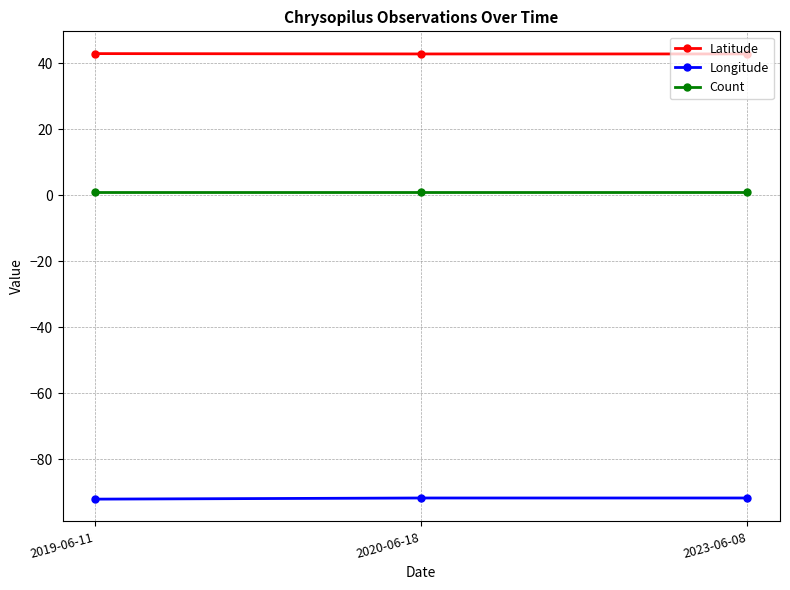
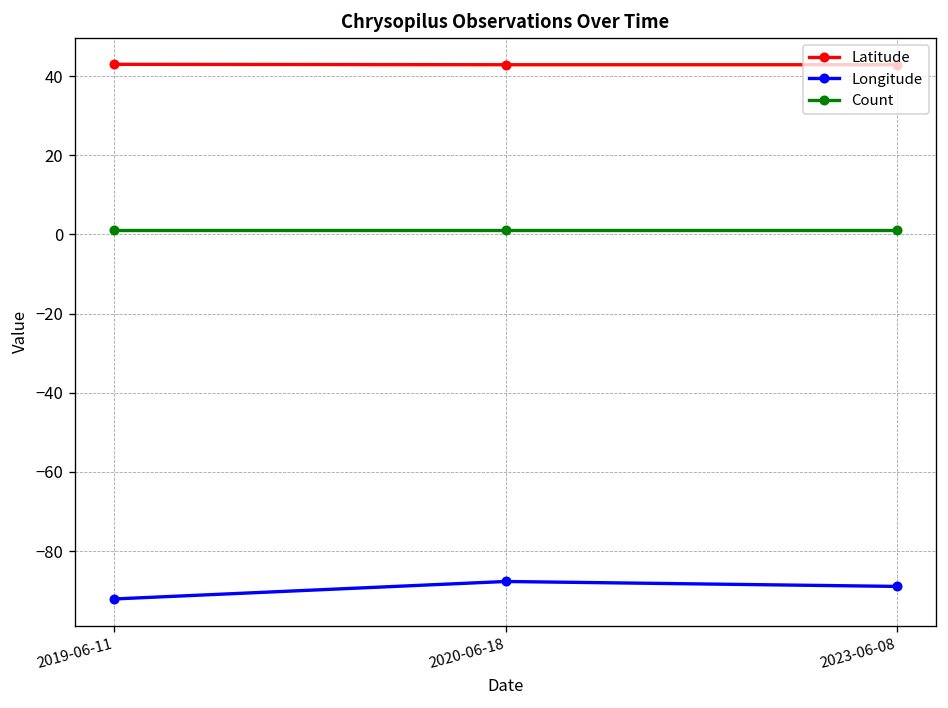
Longitude, 2020-06-18: -92 -> -88
Longitude, 2023-06-08: -92 -> -89
